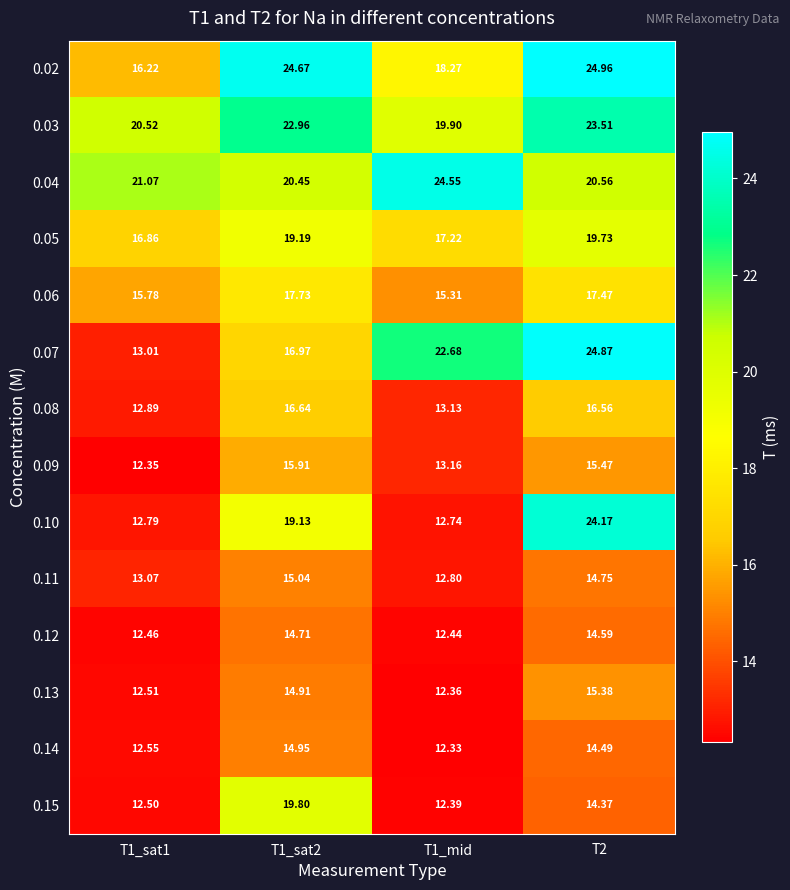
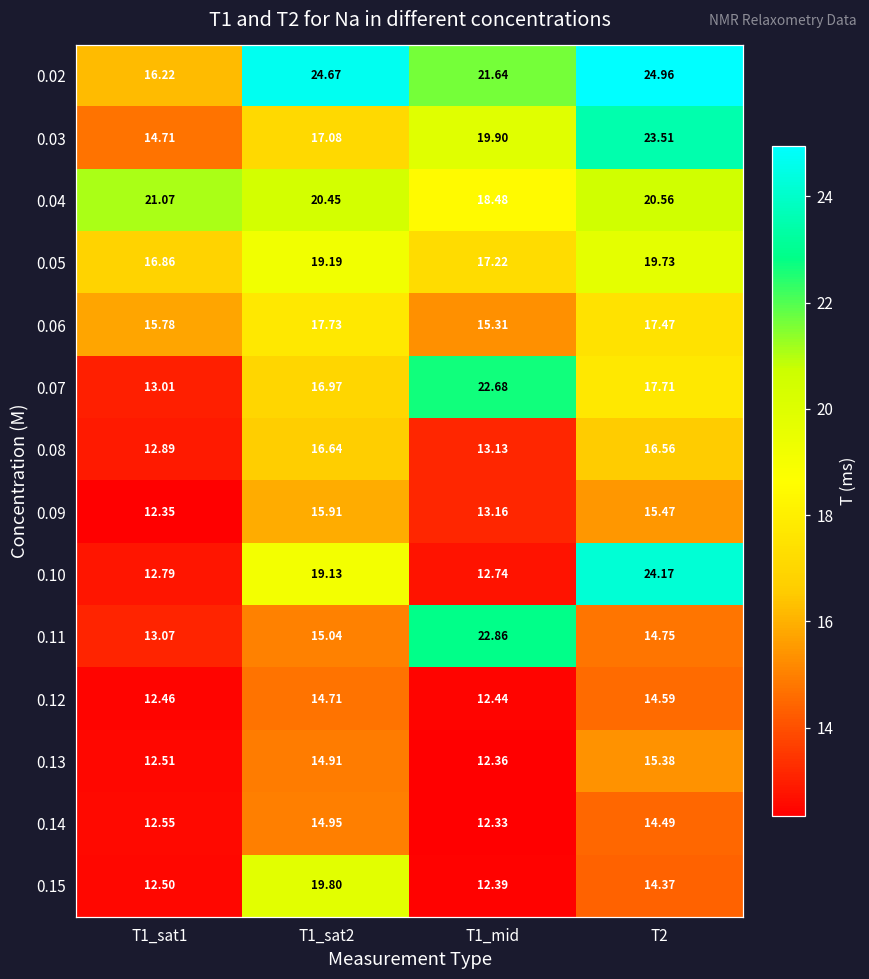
0.02, T1_mid: 18.27 -> 21.64
0.03, T1_sat1: 20.52 -> 14.71
0.03, T1_sat2: 22.96 -> 17.08
0.04, T1_mid: 24.55 -> 18.48
0.07, T2: 24.87 -> 17.71
0.11, T1_mid: 12.80 -> 22.86
